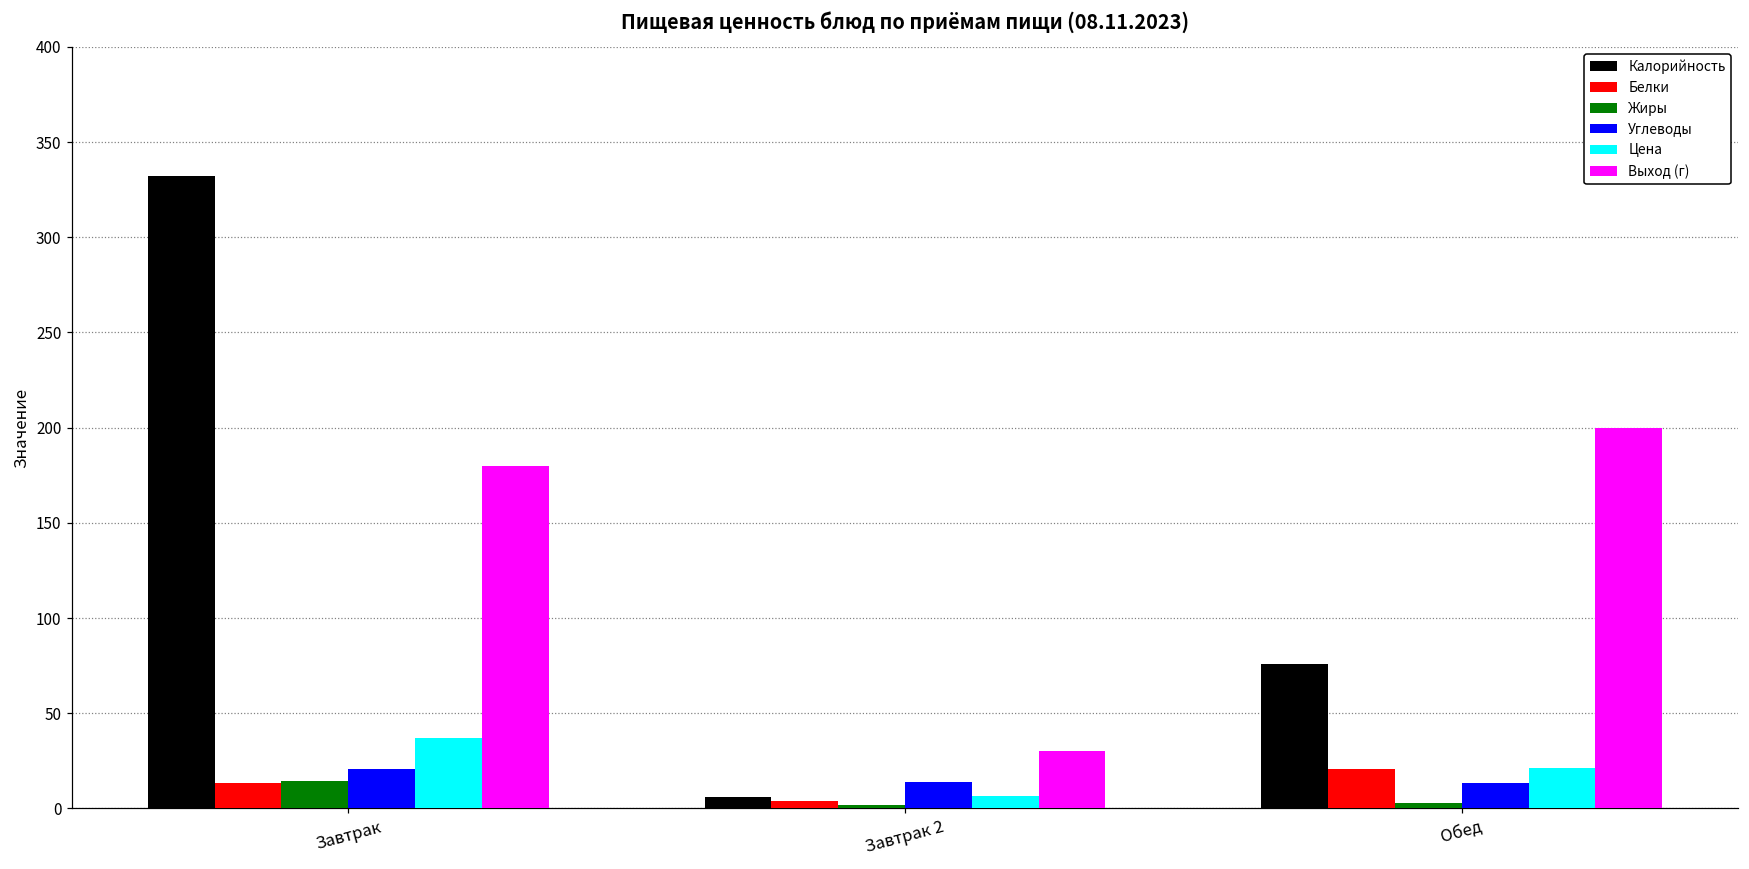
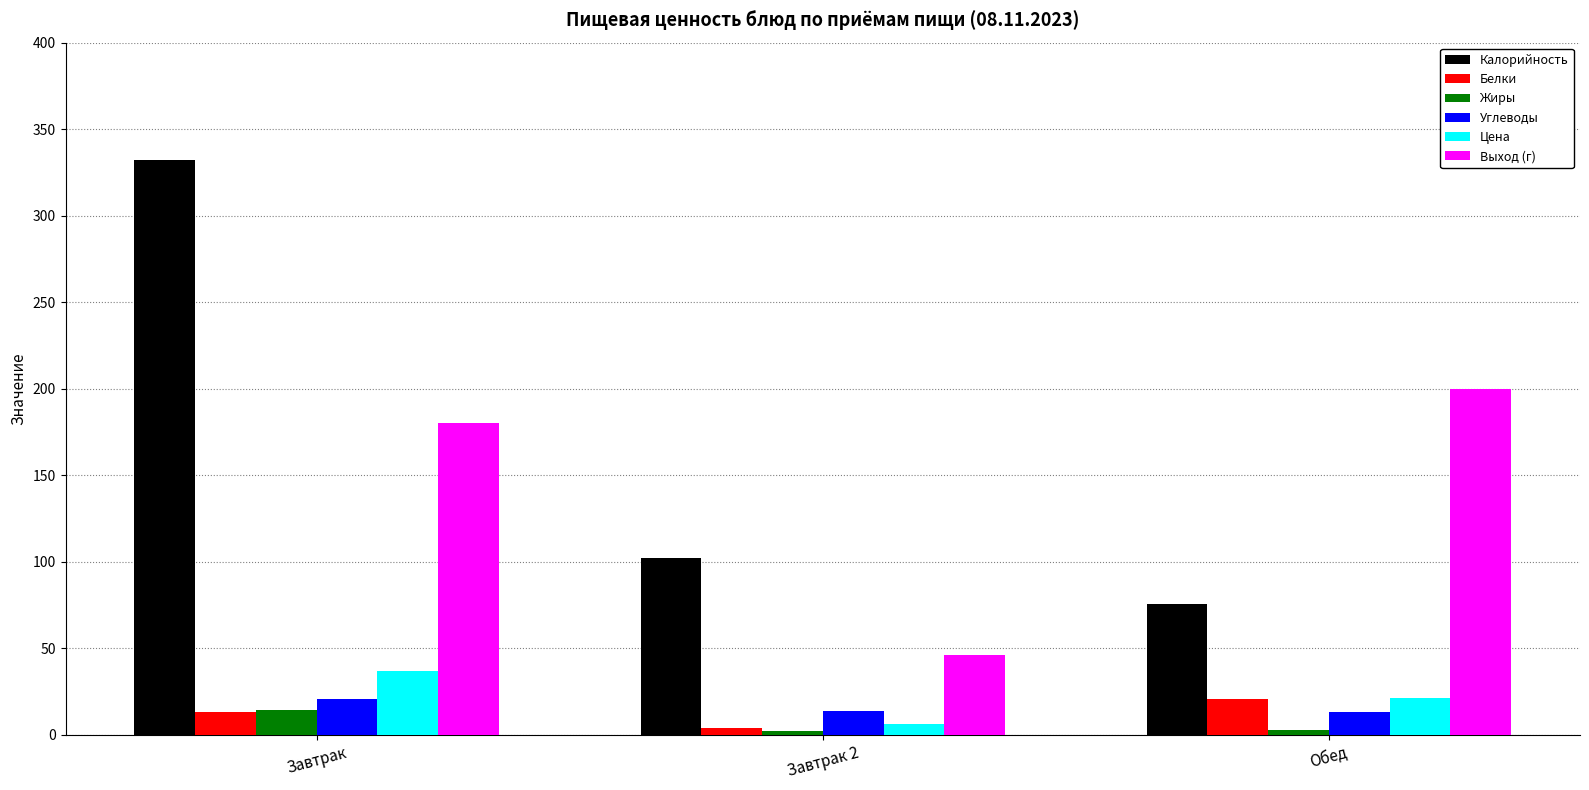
Калорийность, Завтрак 2: 6 -> 102
Выход (г), Завтрак 2: 30 -> 46
